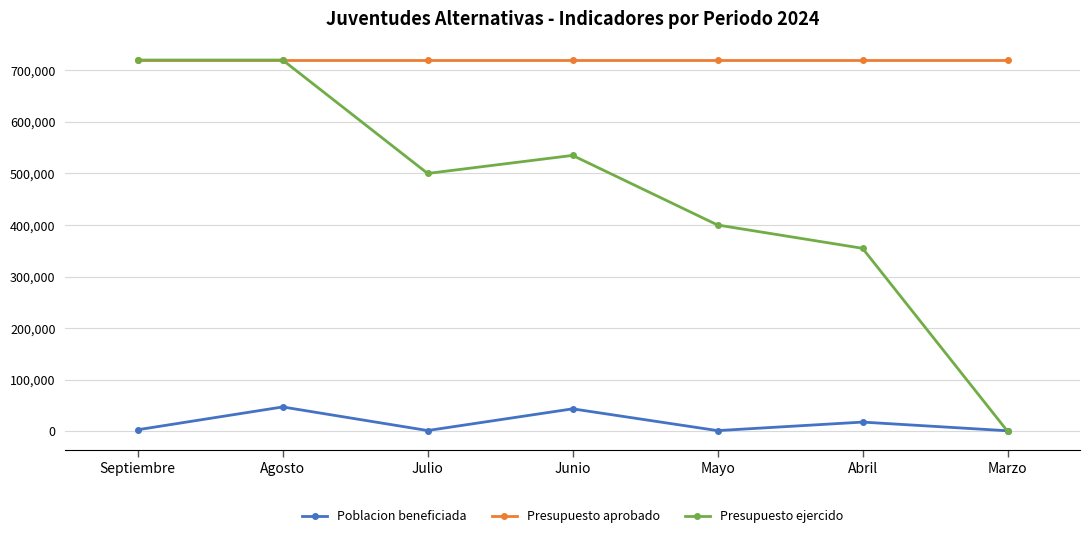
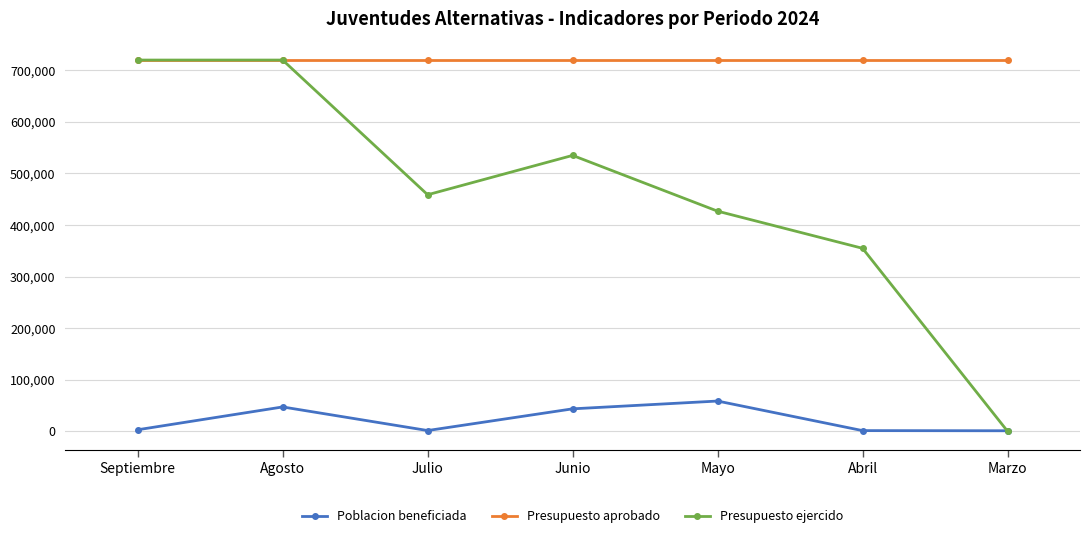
Presupuesto ejercido, Julio: 500,000 -> 460,000
Poblacion beneficiada, Mayo: 0 -> 60,000
Presupuesto ejercido, Mayo: 400,000 -> 430,000
Poblacion beneficiada, Abril: 20,000 -> 0
